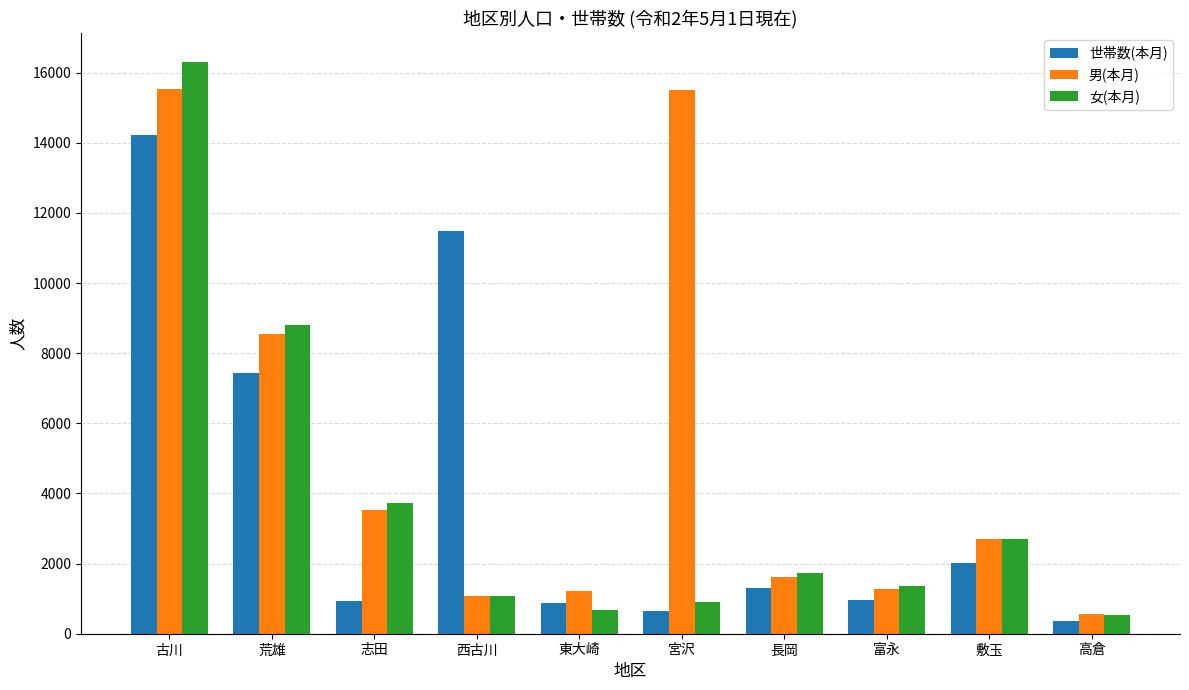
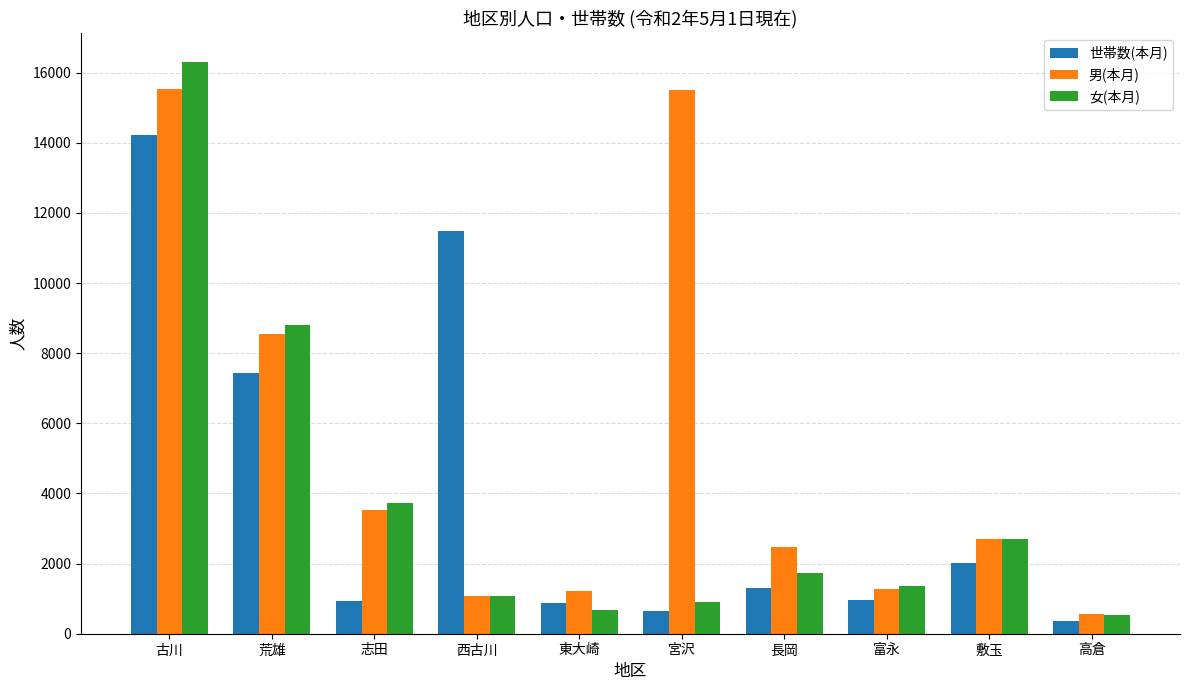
男(本月), 長岡: 1600 -> 2500
